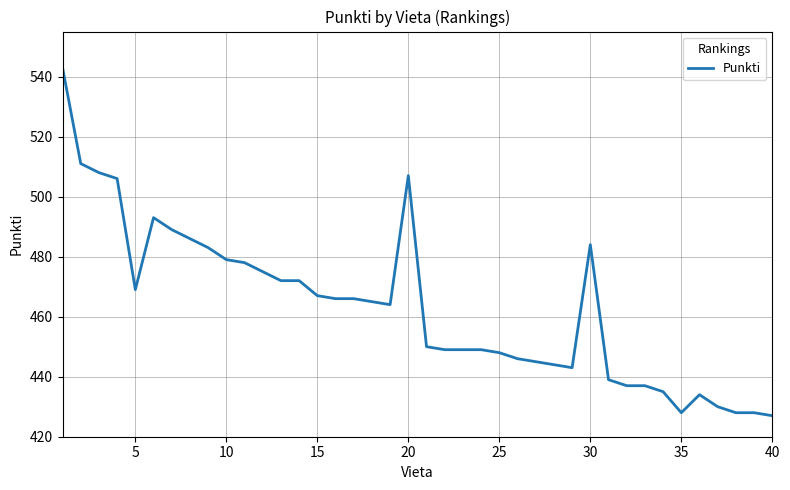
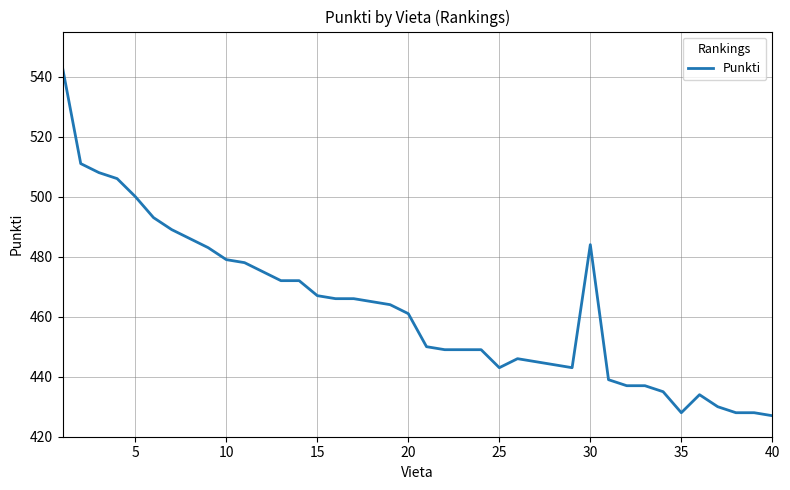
5: 469 -> 500
20: 507 -> 461
25: 448 -> 443
